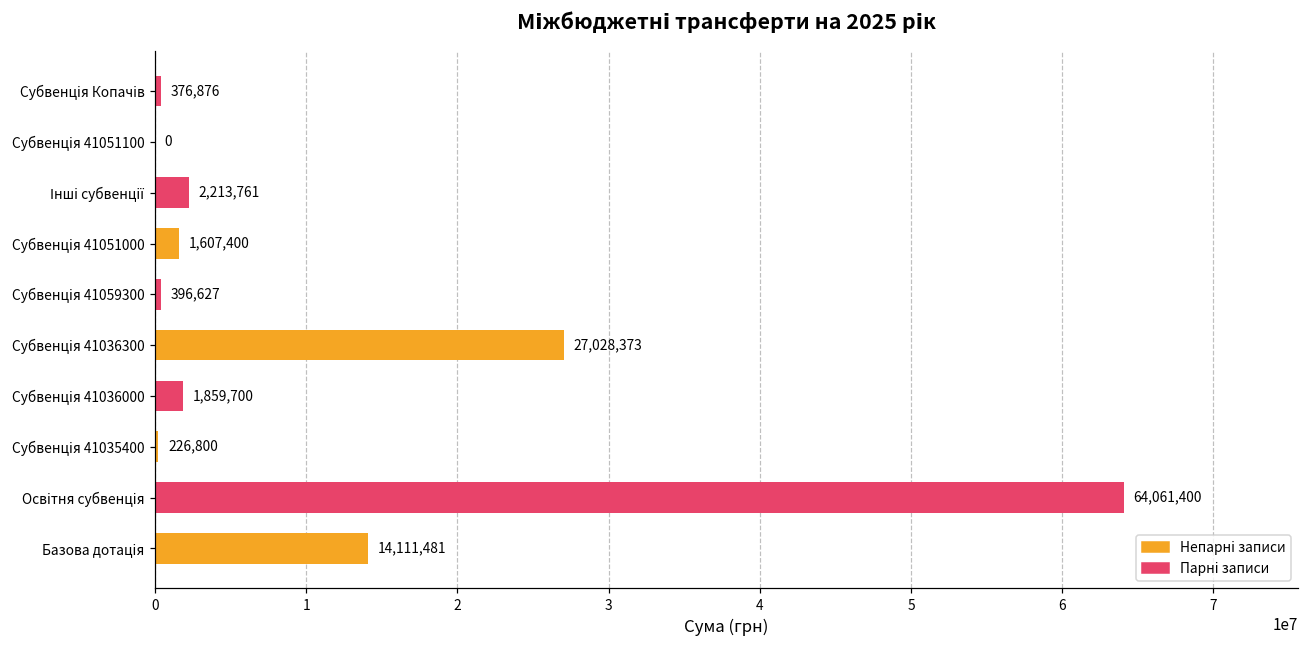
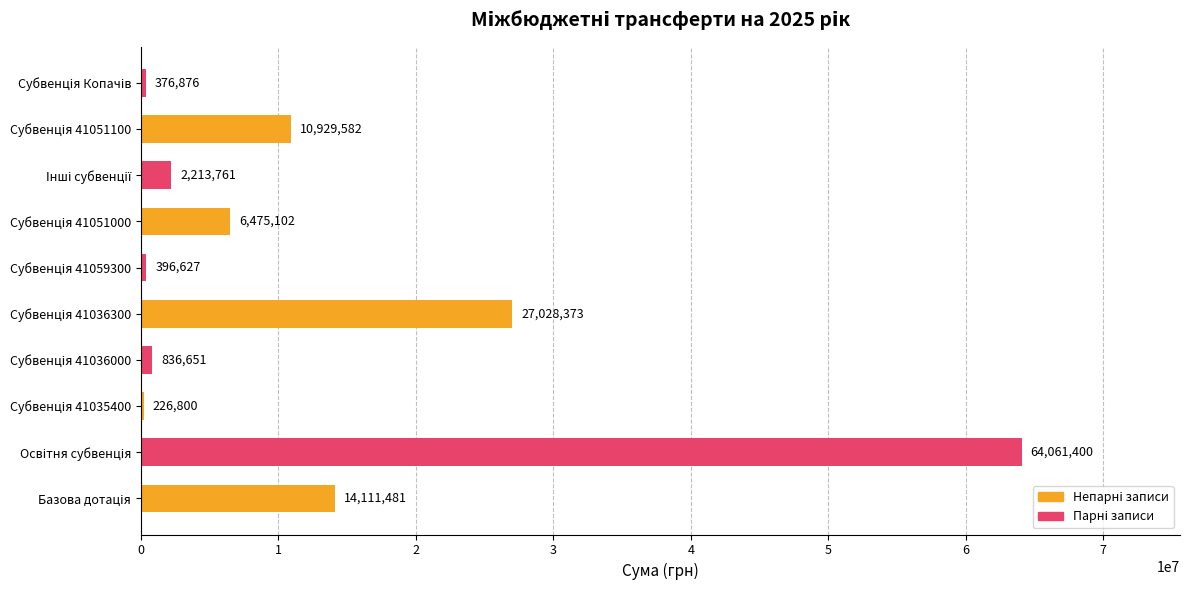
Субвенція 41051100: 0 -> 10,929,582
Субвенція 41051000: 1,607,400 -> 6,475,102
Субвенція 41036000: 1,859,700 -> 836,651
